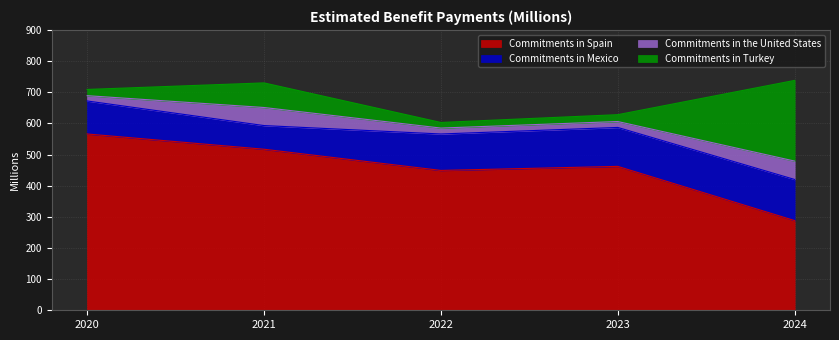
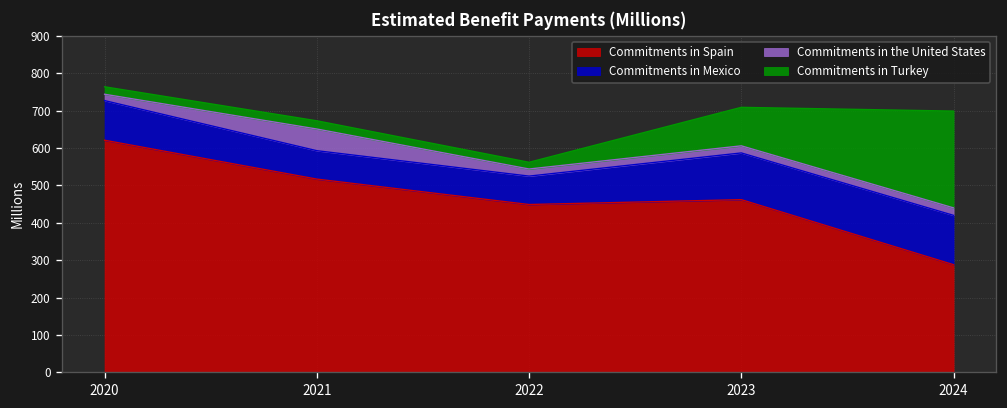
Commitments in Spain, 2020: 570 -> 620
Commitments in Turkey, 2021: 80 -> 20
Commitments in Mexico, 2022: 120 -> 80
Commitments in Turkey, 2023: 20 -> 100
Commitments in the United States, 2024: 60 -> 20
